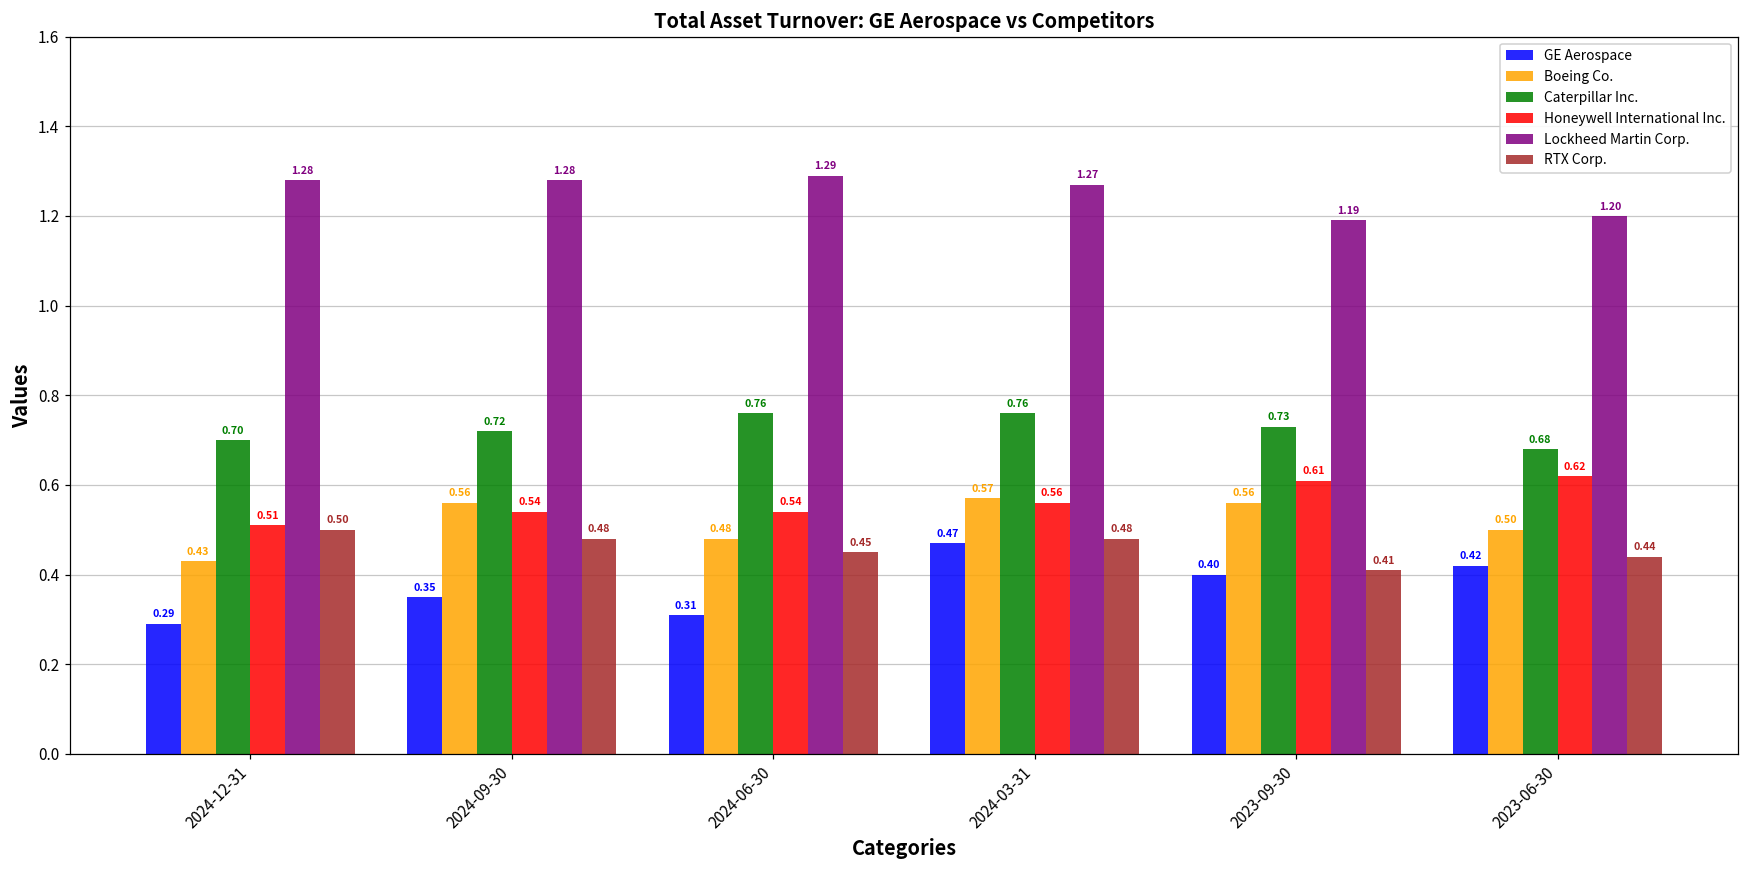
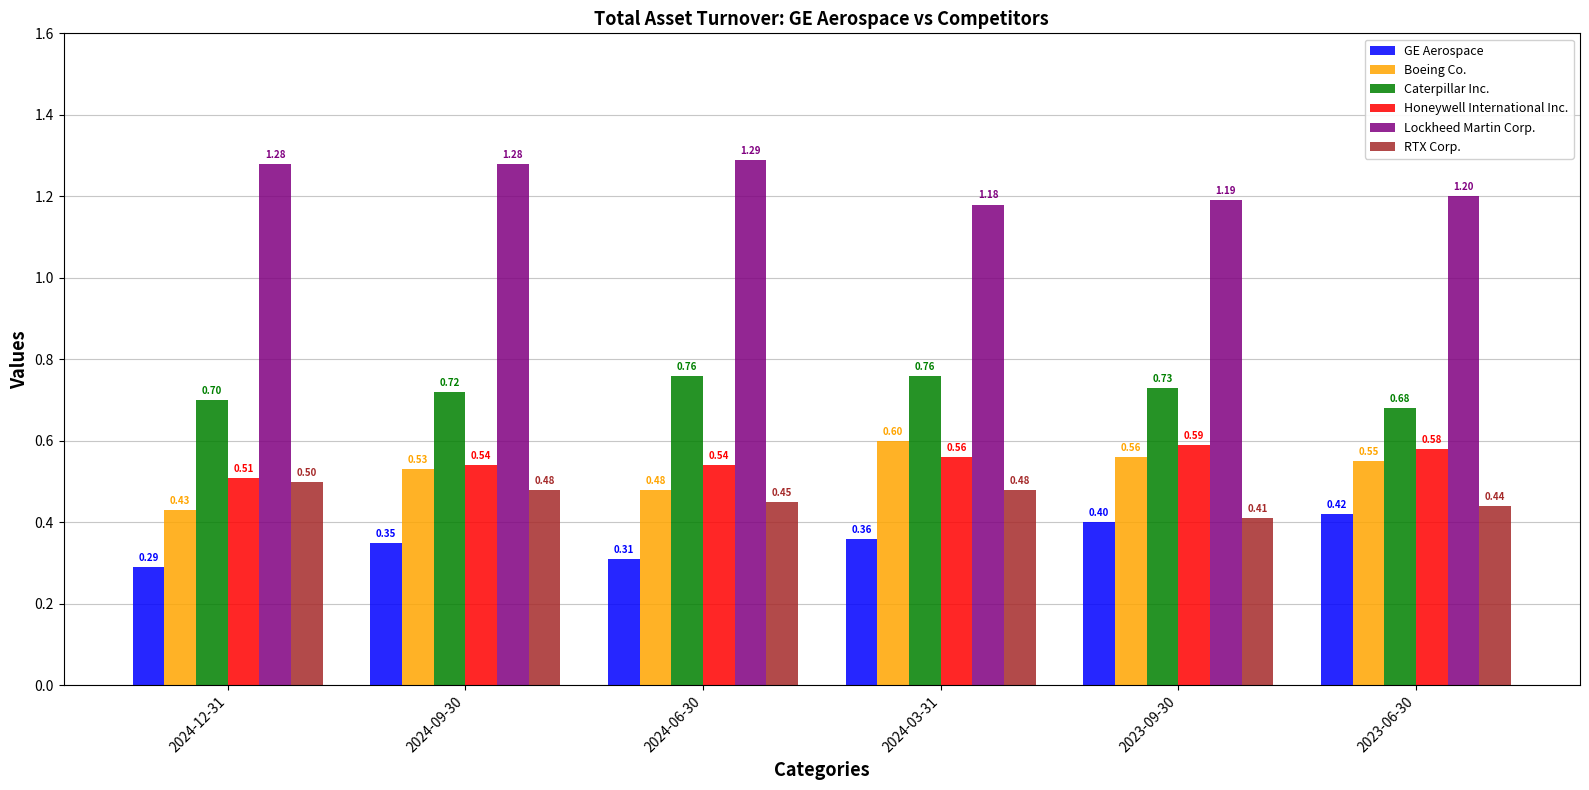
Boeing Co., 2024-09-30: 0.56 -> 0.53
GE Aerospace, 2024-03-31: 0.47 -> 0.36
Boeing Co., 2024-03-31: 0.57 -> 0.60
Lockheed Martin Corp., 2024-03-31: 1.27 -> 1.18
Honeywell International Inc., 2023-09-30: 0.61 -> 0.59
Boeing Co., 2023-06-30: 0.50 -> 0.55
Honeywell International Inc., 2023-06-30: 0.62 -> 0.58
